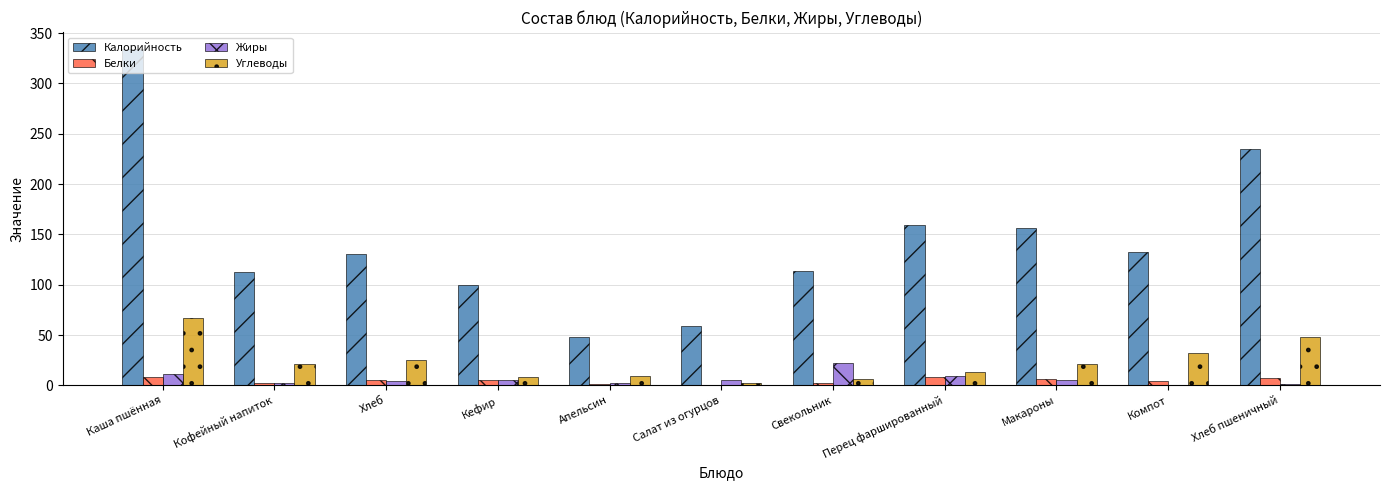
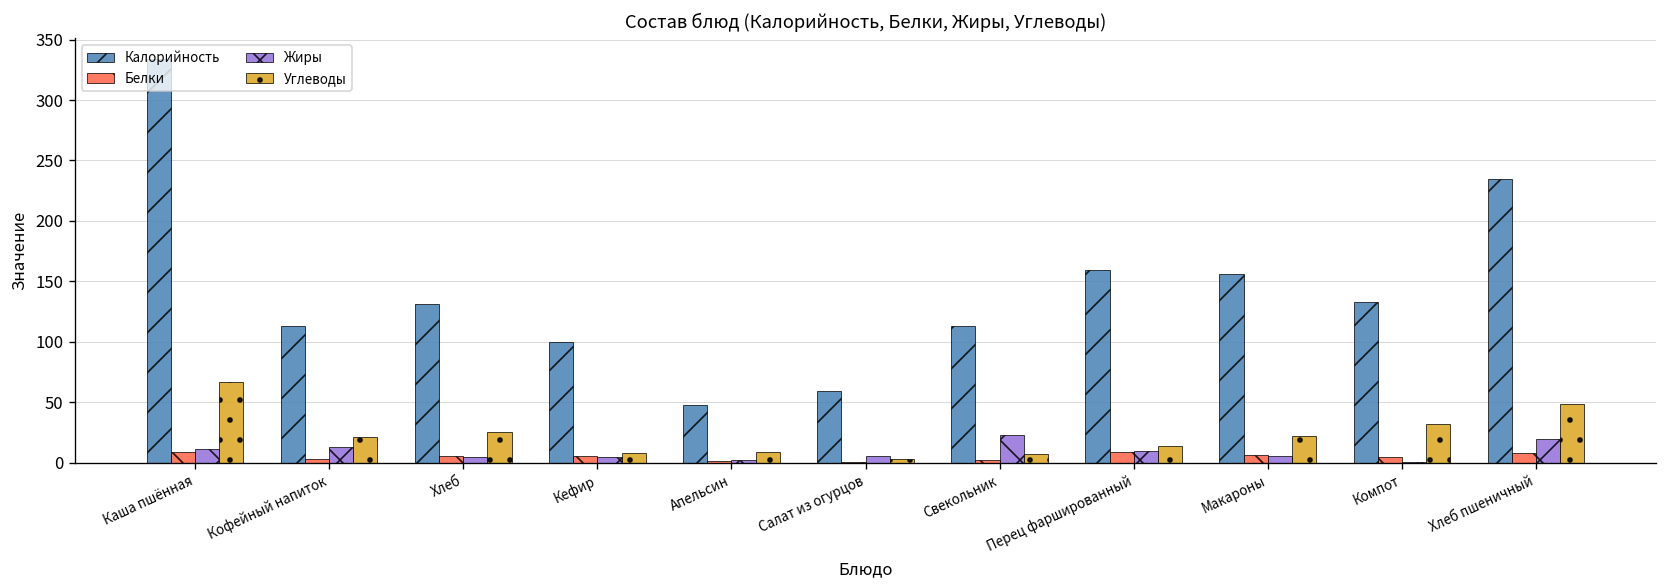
Жиры, Кофейный напиток: 2 -> 13
Жиры, Хлеб пшеничный: 1 -> 20
